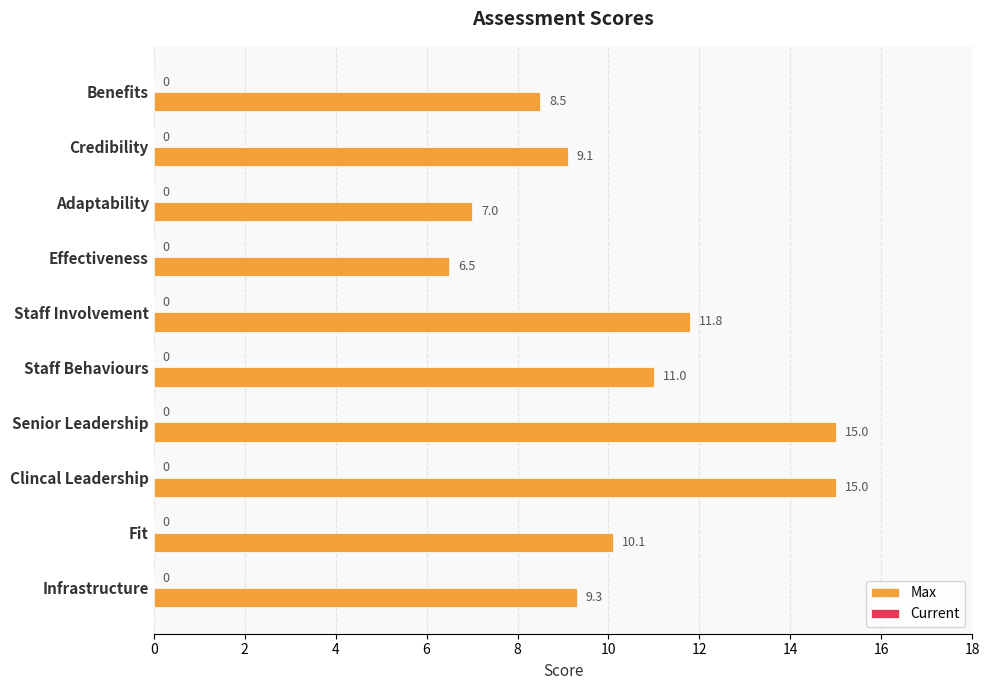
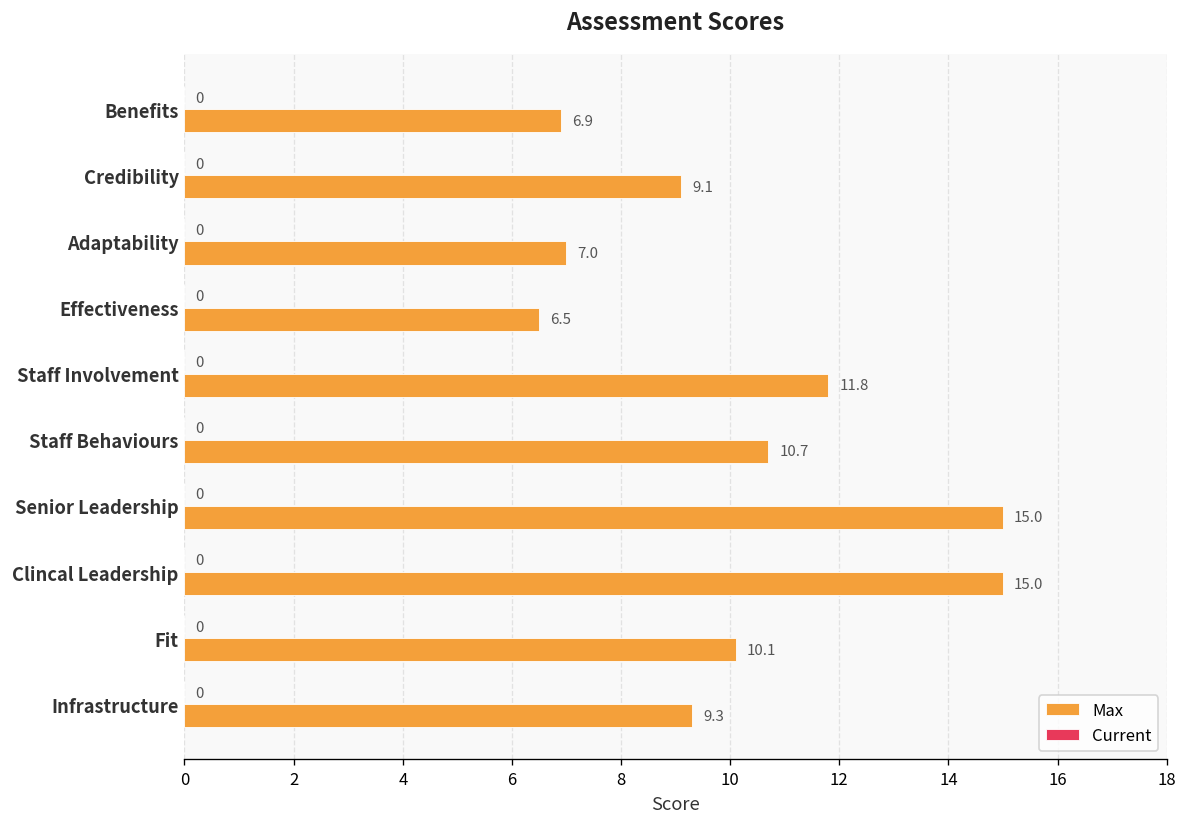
Max, Benefits: 8.5 -> 6.9
Max, Staff Behaviours: 11.0 -> 10.7
